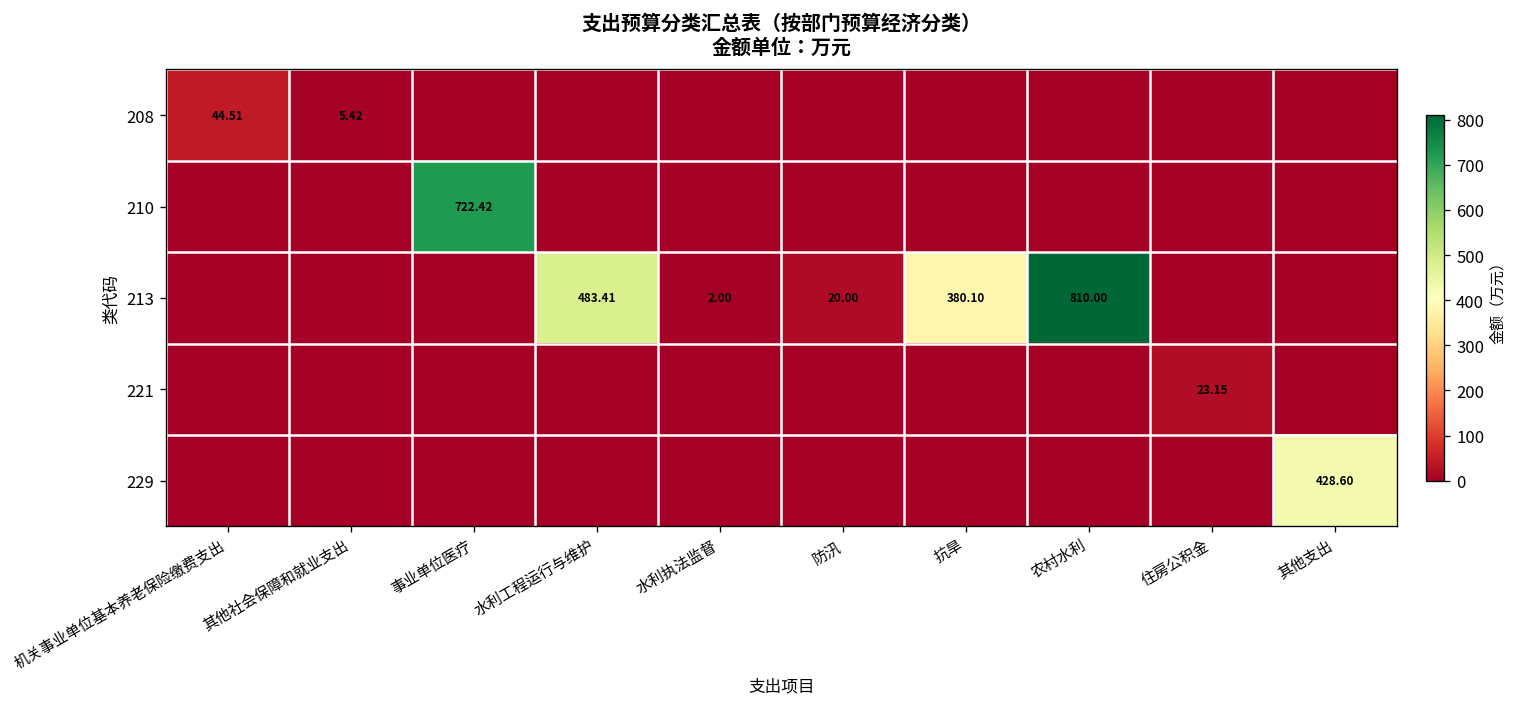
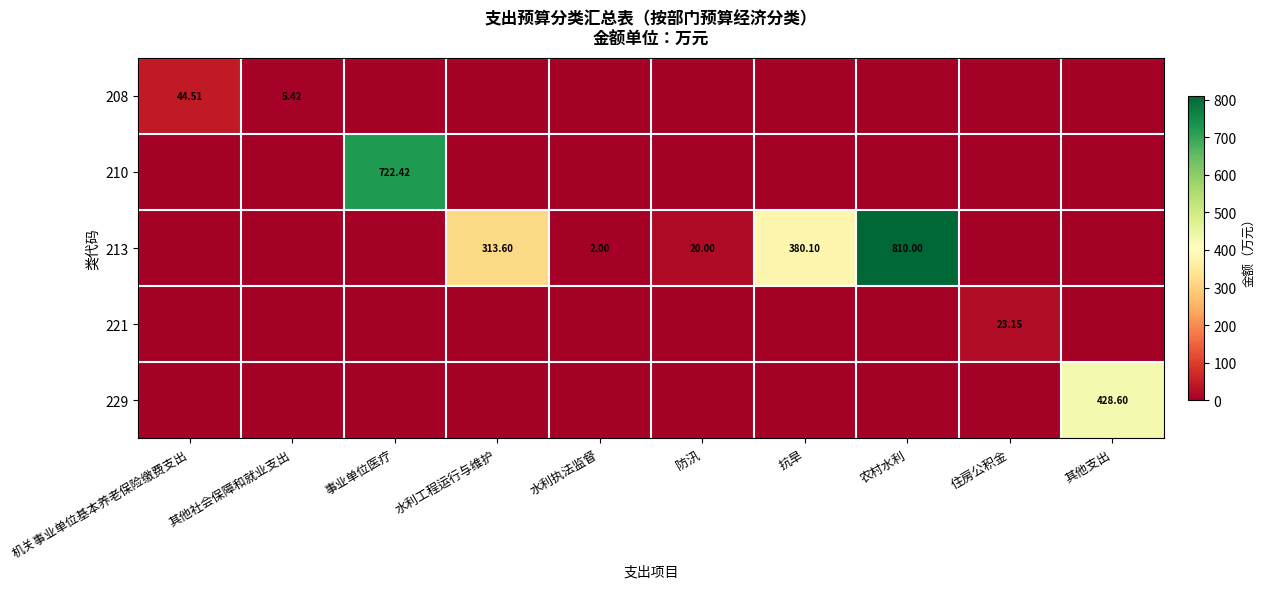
213, 水利工程运行与维护: 483.41 -> 313.60
